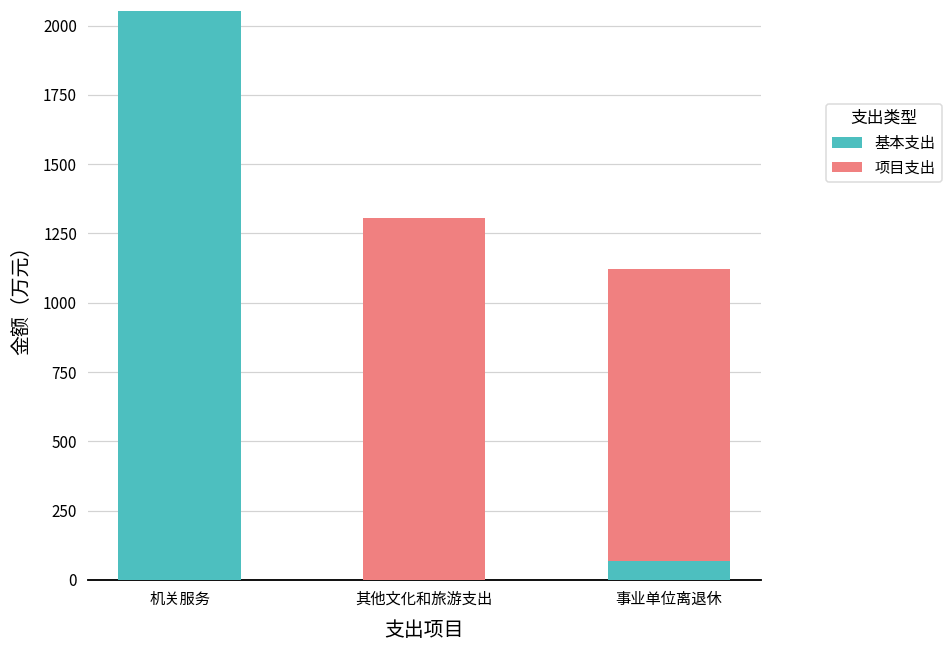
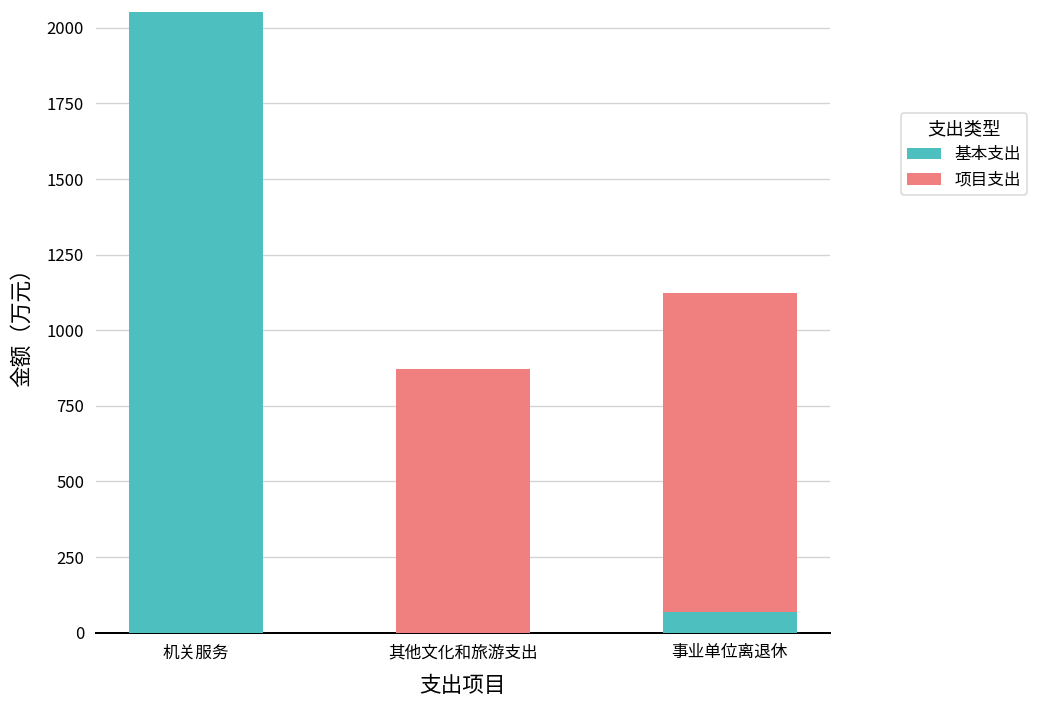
项目支出, 其他文化和旅游支出: 1300 -> 870
